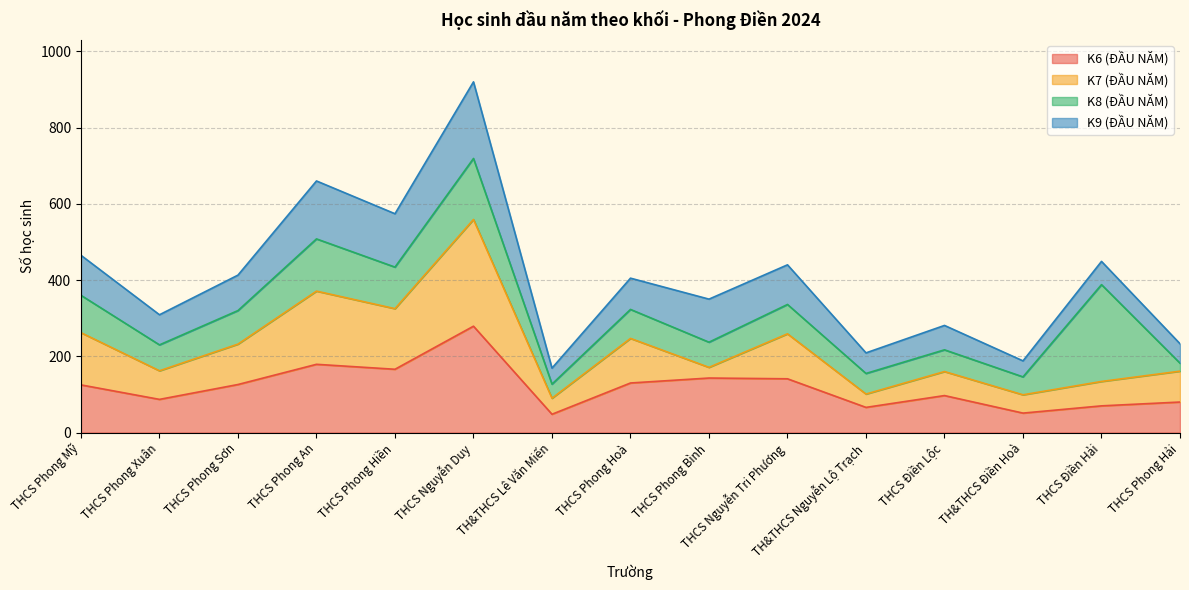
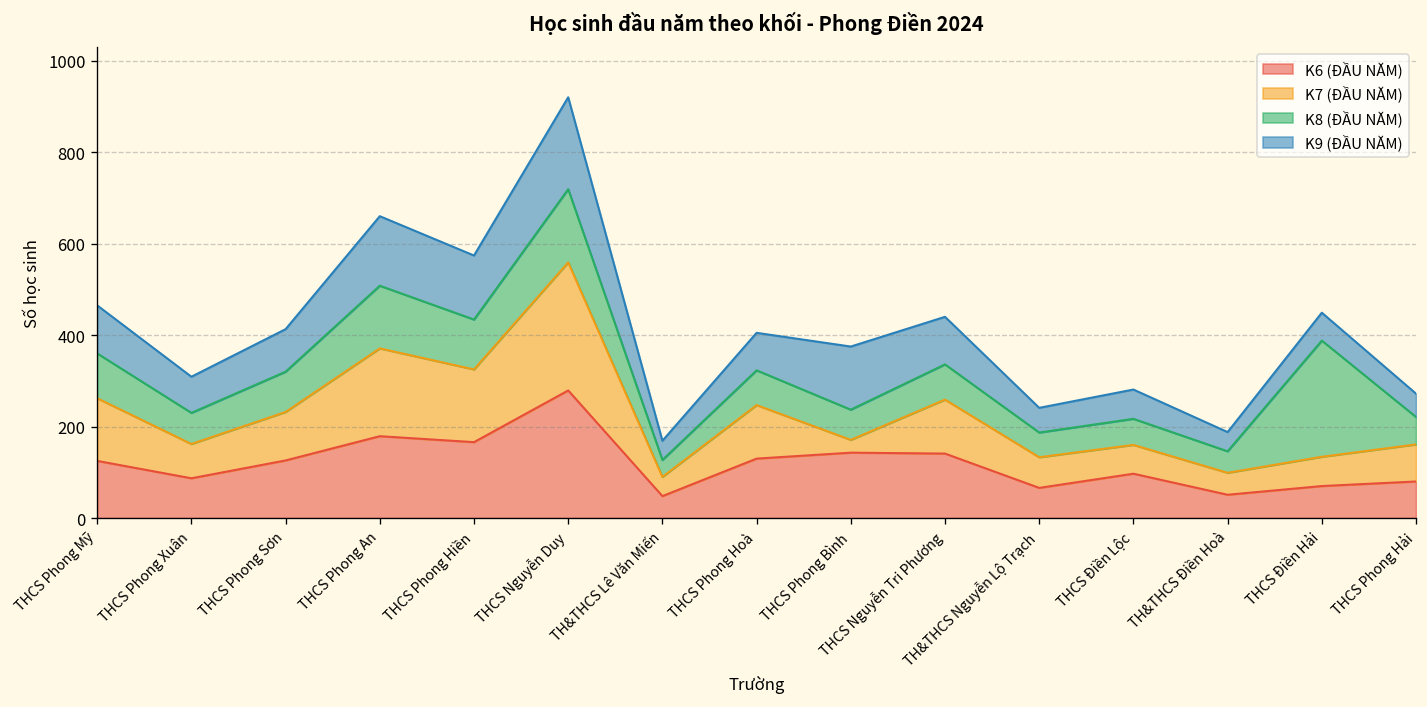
K9 (ĐẦU NĂM), THCS Phong Bình: 110 -> 140
K7 (ĐẦU NĂM), TH&THCS Nguyễn Lộ Trạch: 40 -> 70
K8 (ĐẦU NĂM), THCS Phong Hải: 20 -> 60
